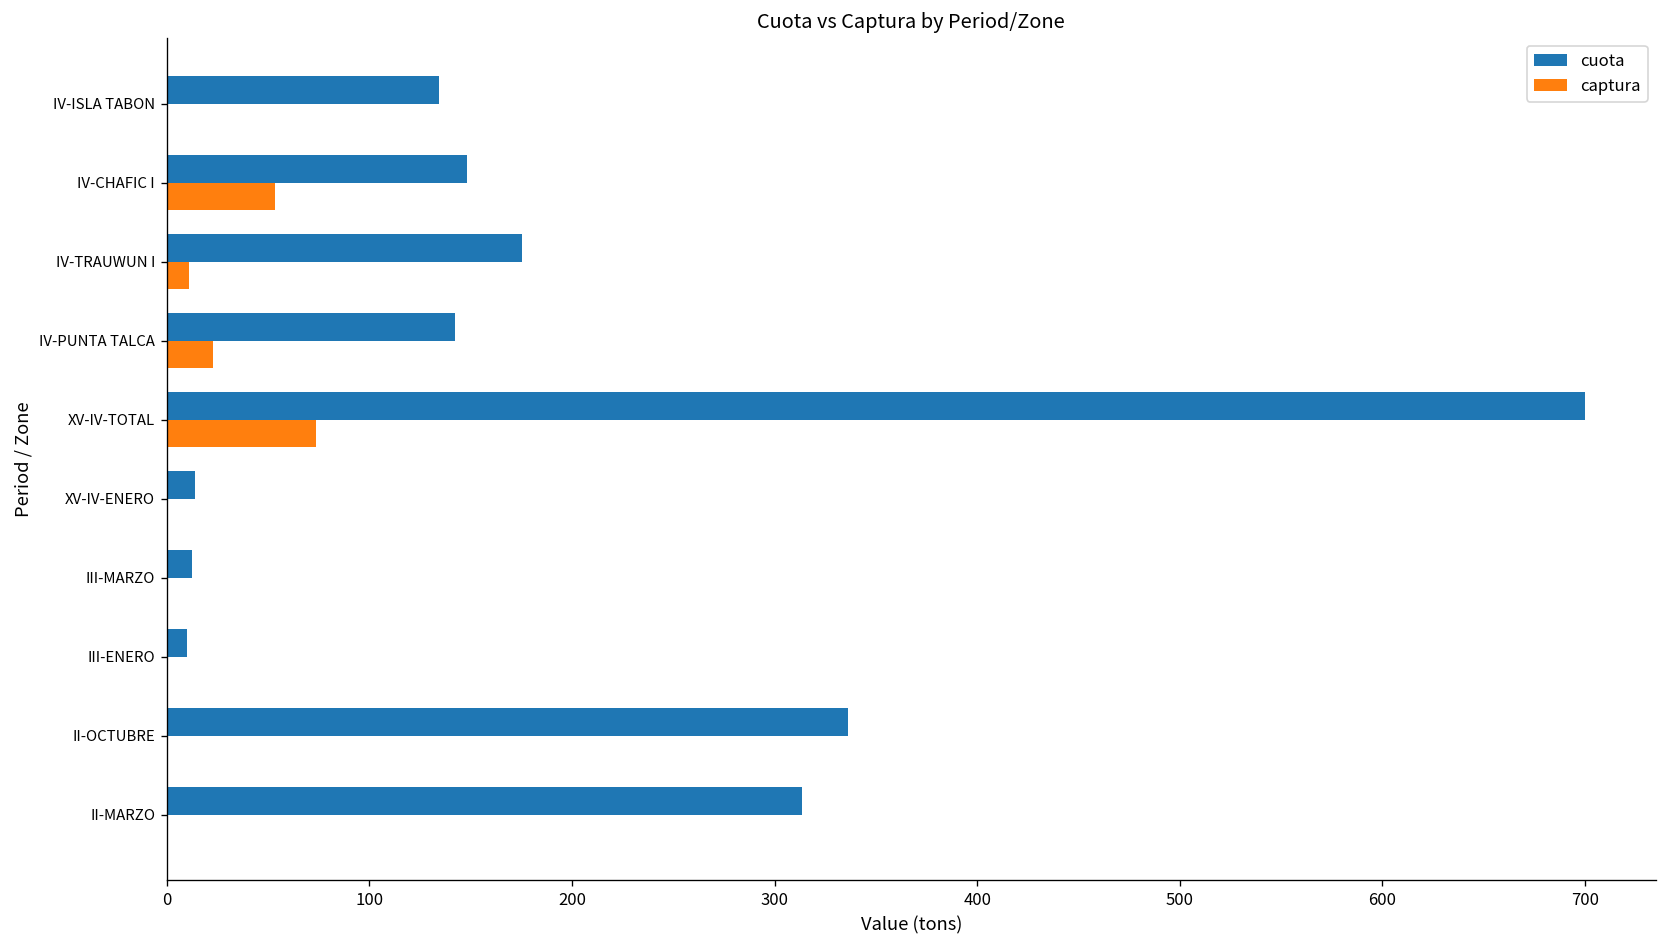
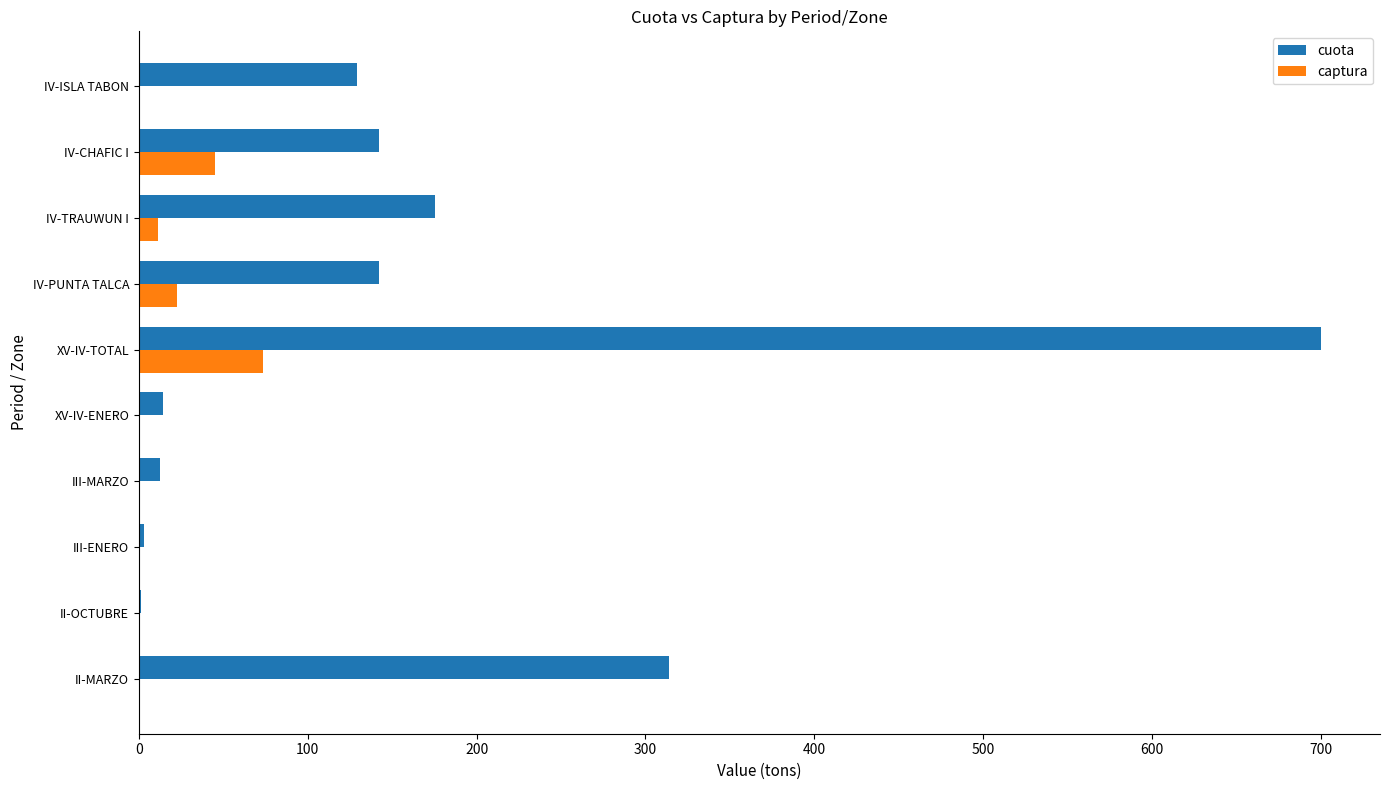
cuota, IV-ISLA TABON: 134 -> 129
cuota, IV-CHAFIC I: 148 -> 142
captura, IV-CHAFIC I: 53 -> 45
cuota, III-ENERO: 10 -> 3
cuota, II-OCTUBRE: 336 -> 1
